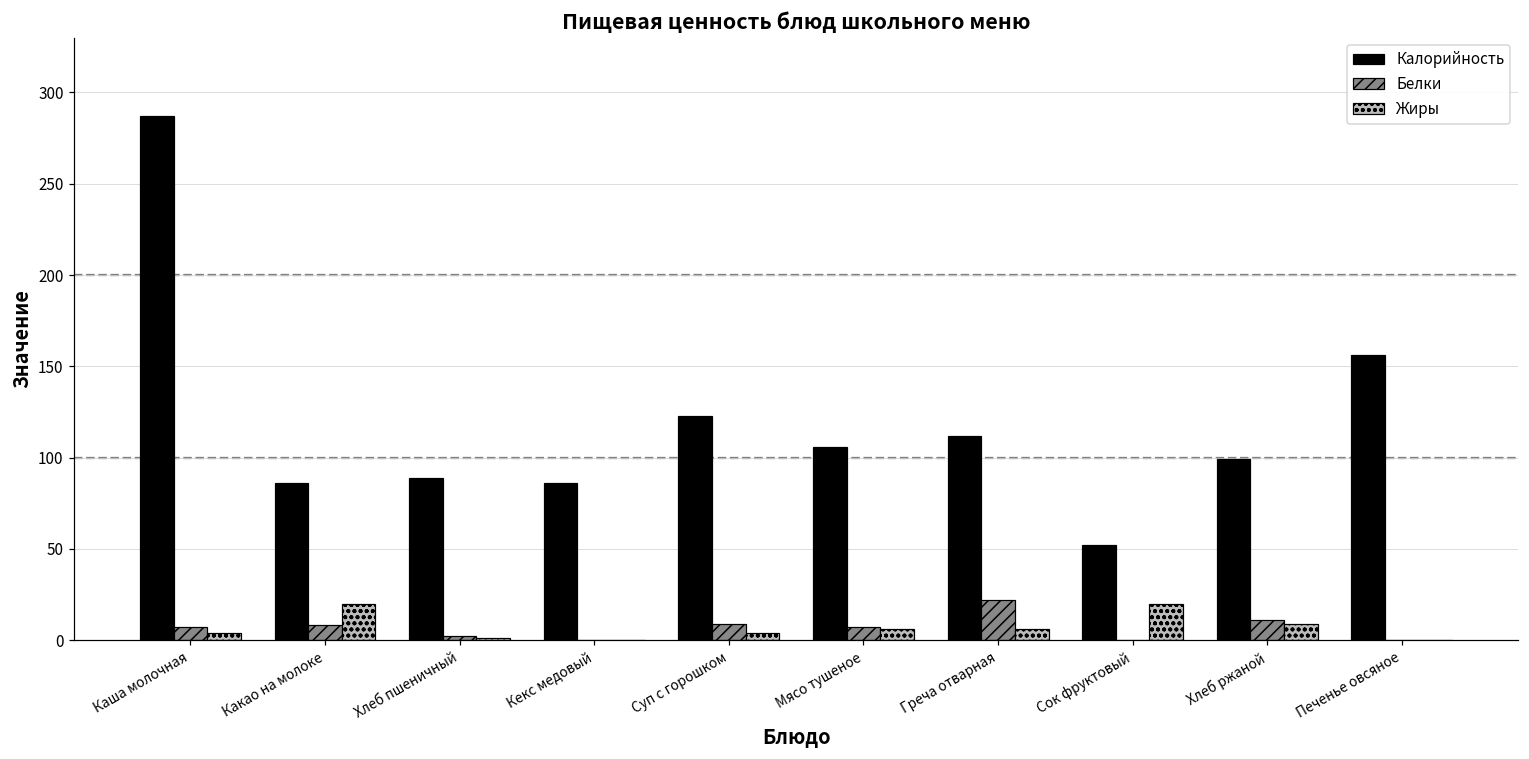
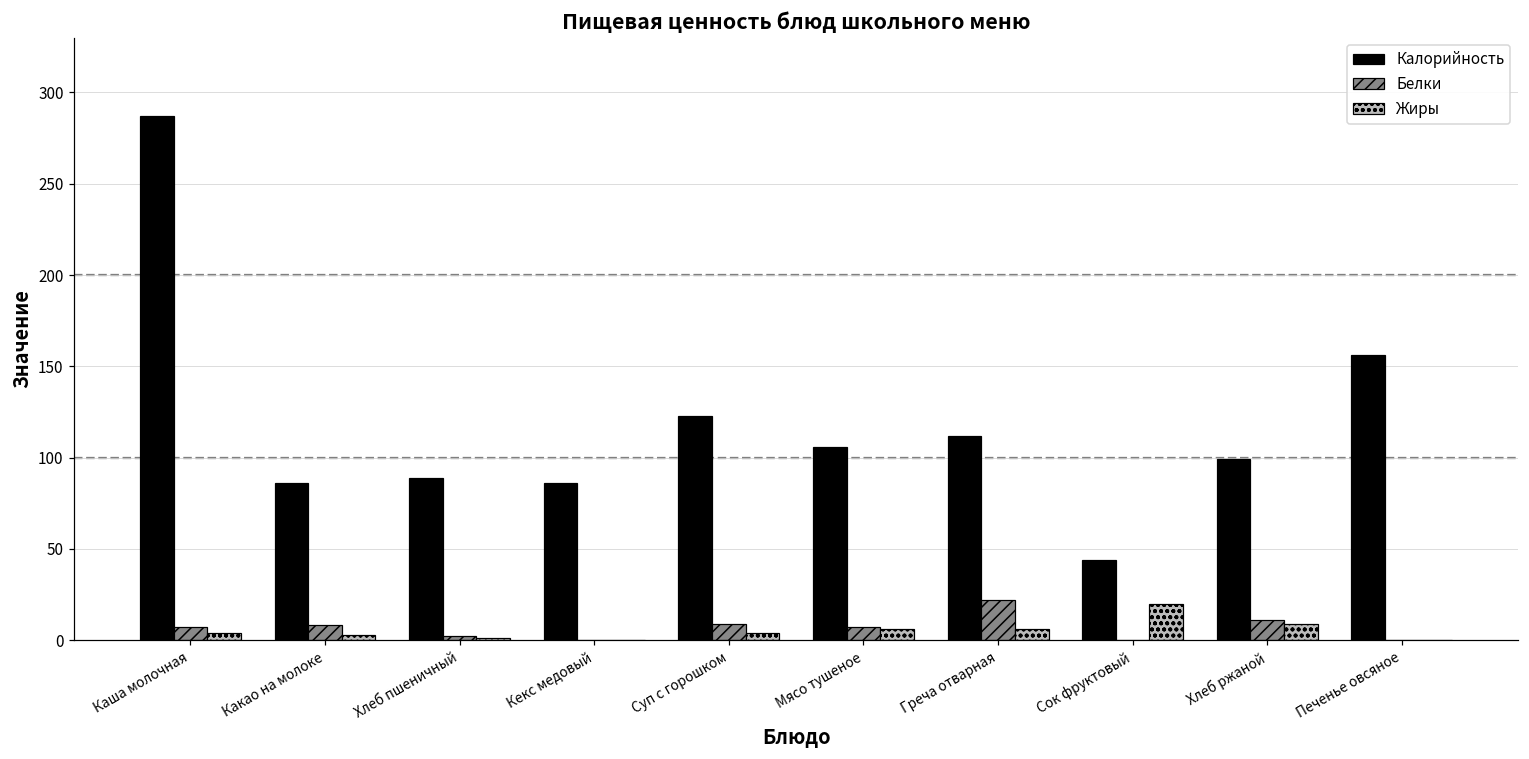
Жиры, Какао на молоке: 20 -> 3
Калорийность, Сок фруктовый: 52 -> 44
